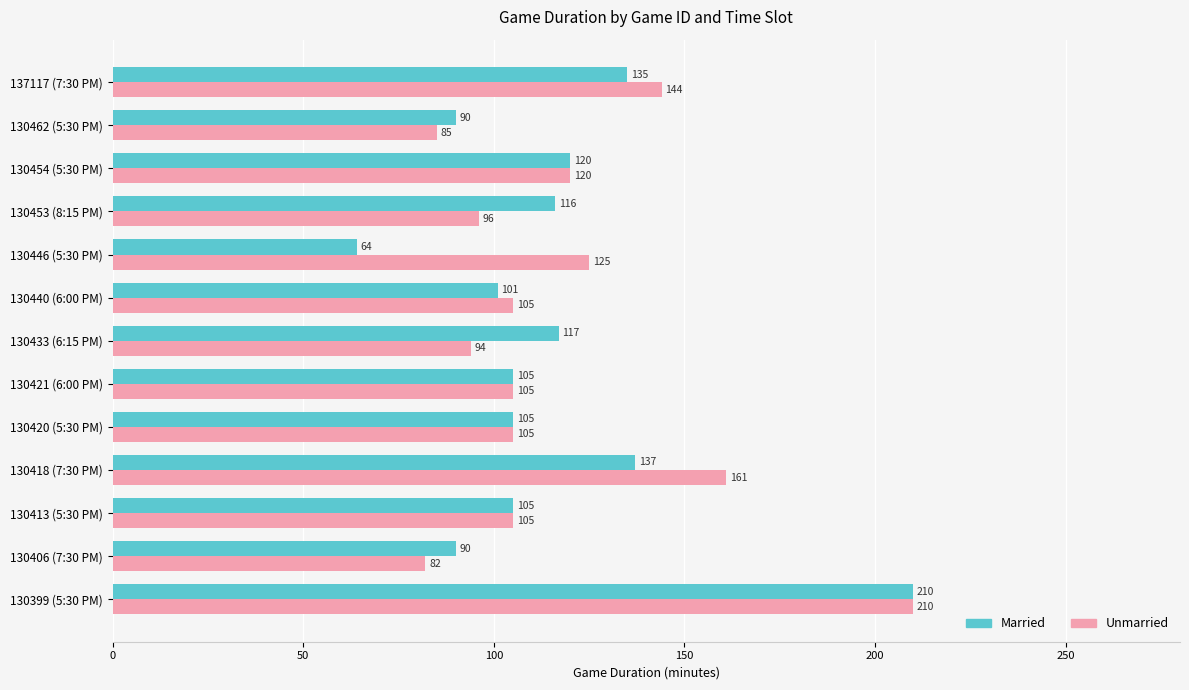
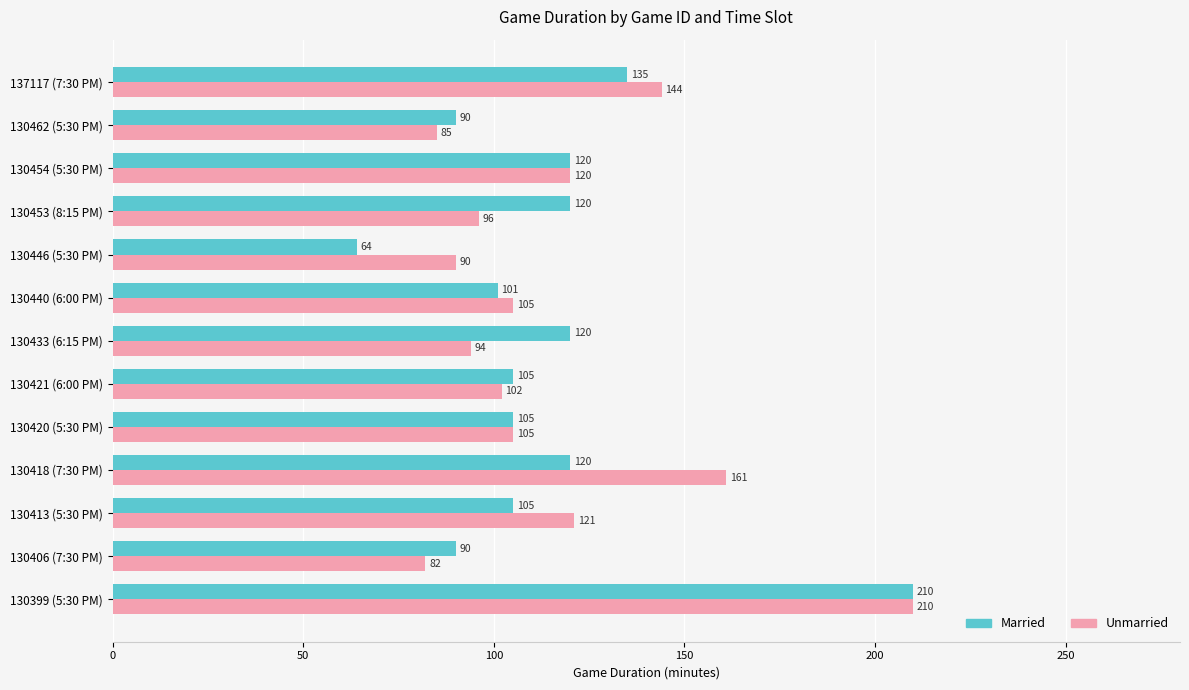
Married, 130453 (8:15 PM): 116 -> 120
Unmarried, 130446 (5:30 PM): 125 -> 90
Married, 130433 (6:15 PM): 117 -> 120
Unmarried, 130421 (6:00 PM): 105 -> 102
Married, 130418 (7:30 PM): 137 -> 120
Unmarried, 130413 (5:30 PM): 105 -> 121
